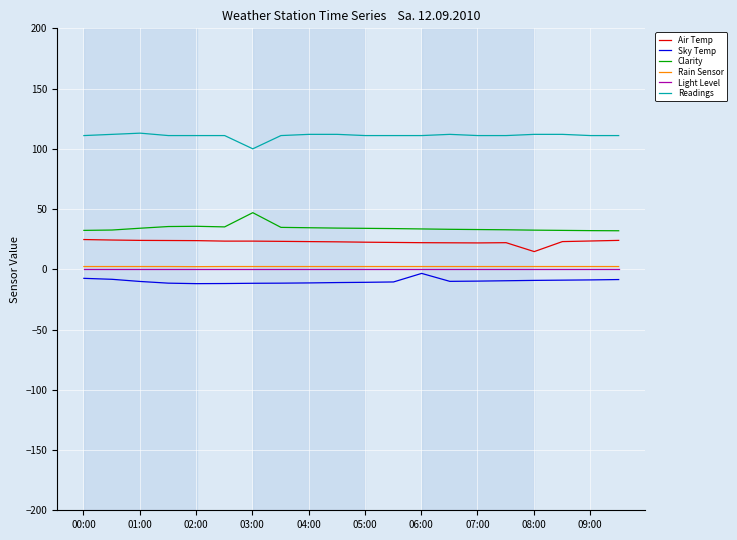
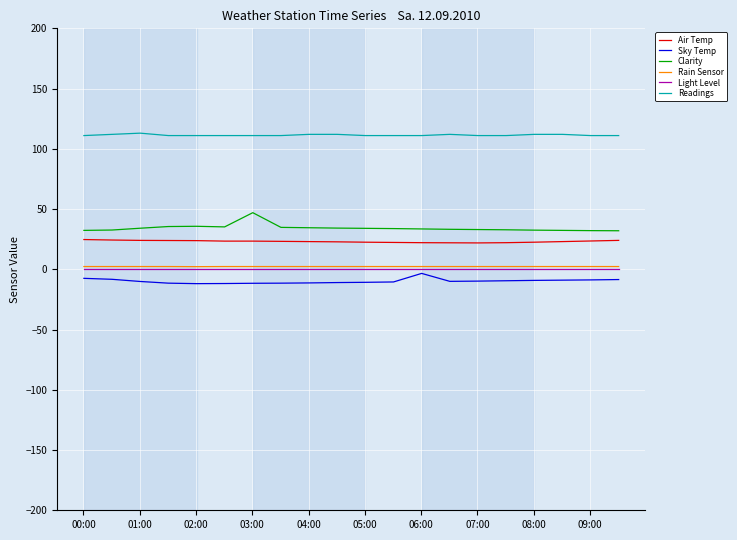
Readings, 03:00: 100 -> 111
Air Temp, 08:00: 15 -> 23
